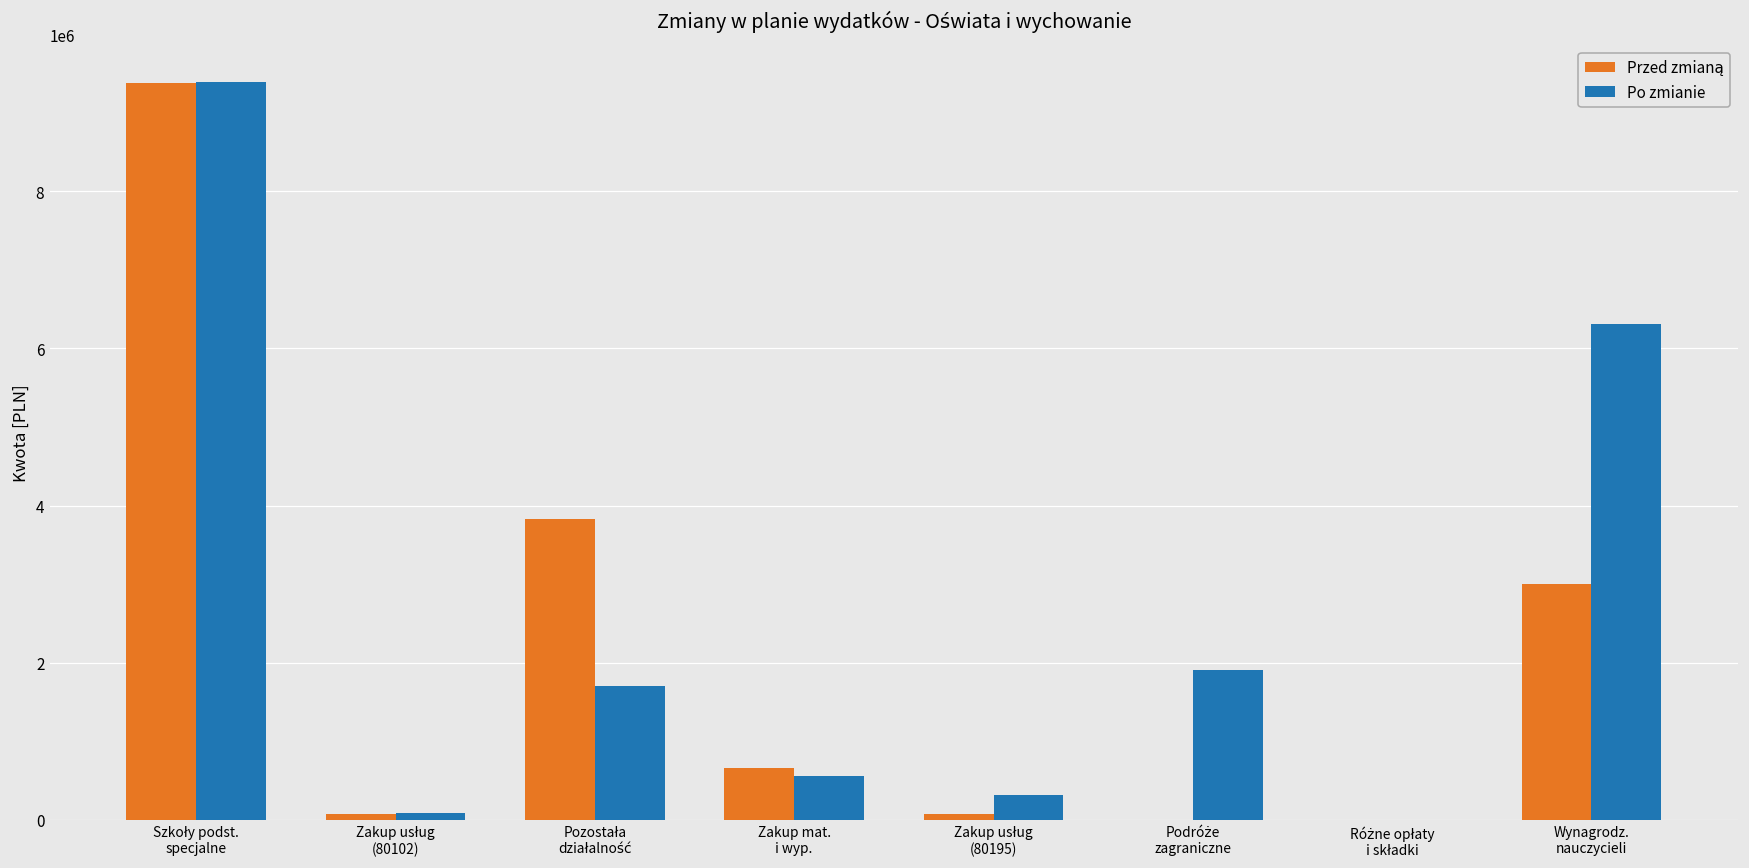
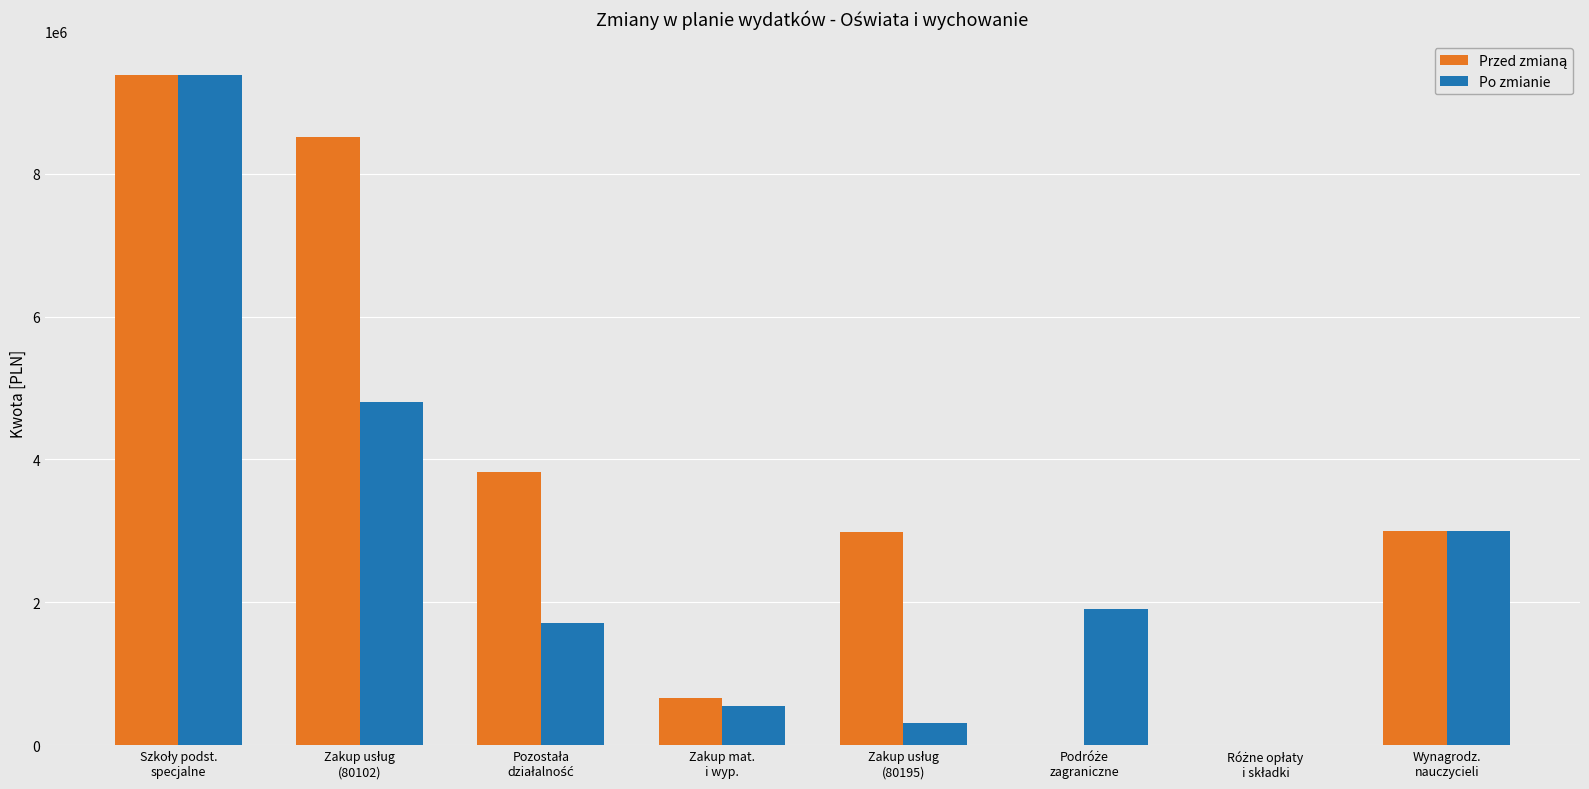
Przed zmianą, Zakup usług (80102): 100000 -> 8500000
Po zmianie, Zakup usług (80102): 100000 -> 4800000
Przed zmianą, Zakup usług (80195): 100000 -> 3000000
Po zmianie, Wynagrodz. nauczycieli: 6300000 -> 3000000
